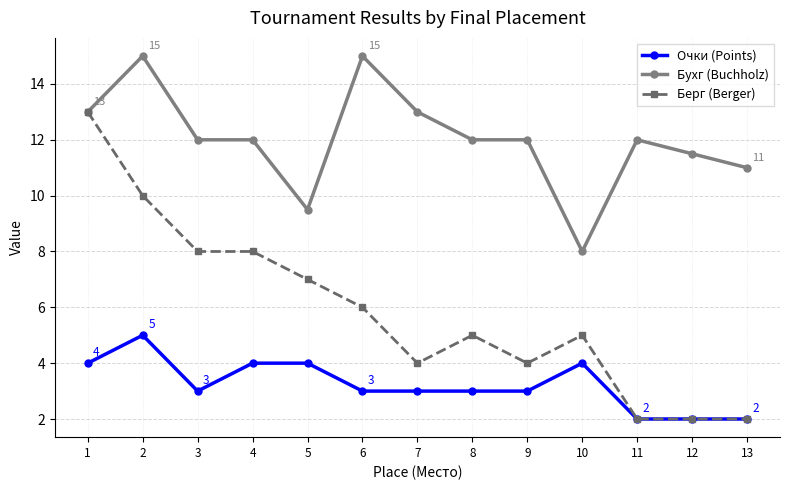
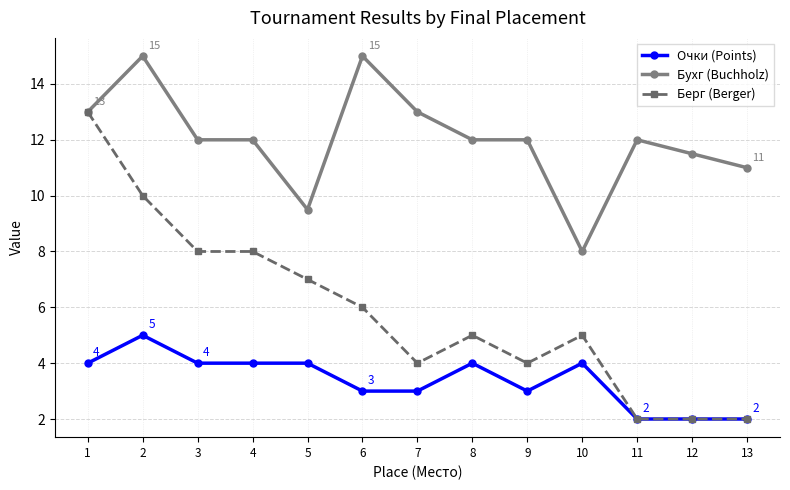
Очки (Points), 3: 3 -> 4
Очки (Points), 8: 3 -> 4
